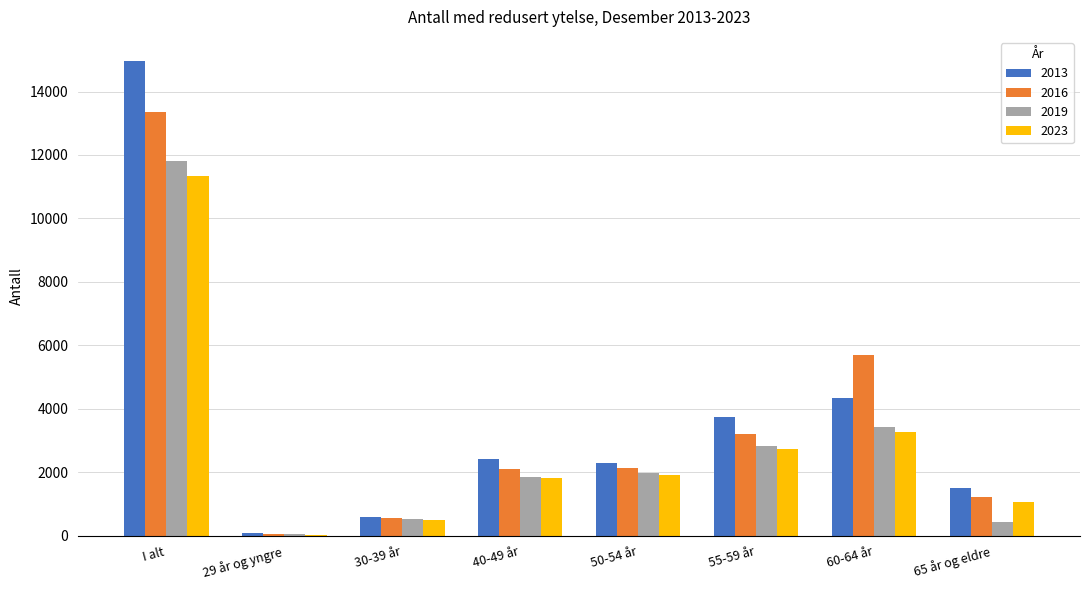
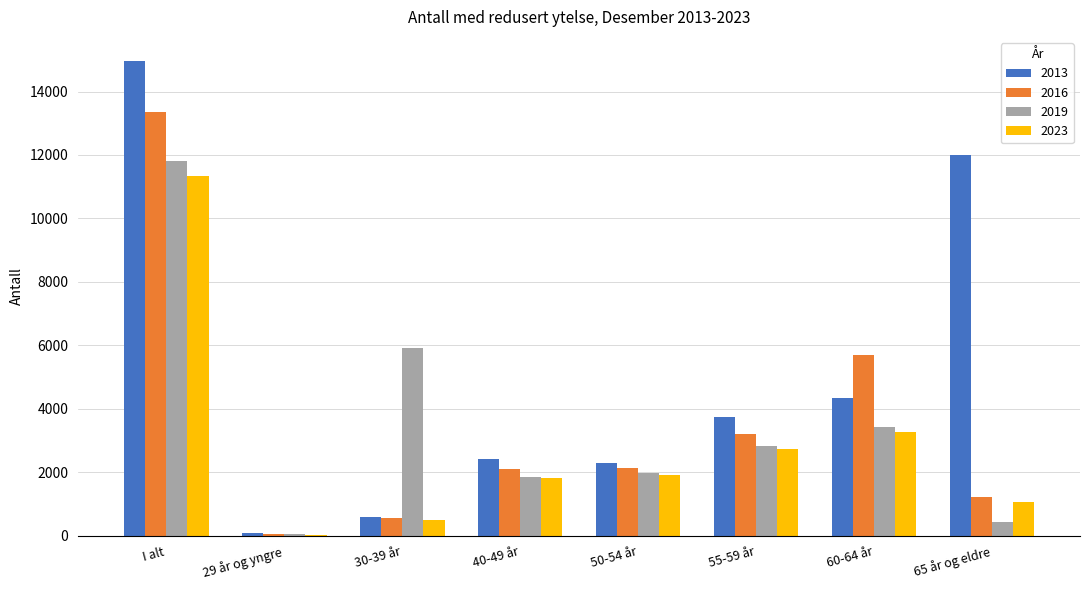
2019, 30-39 år: 500 -> 5900
2013, 65 år og eldre: 1500 -> 12000
